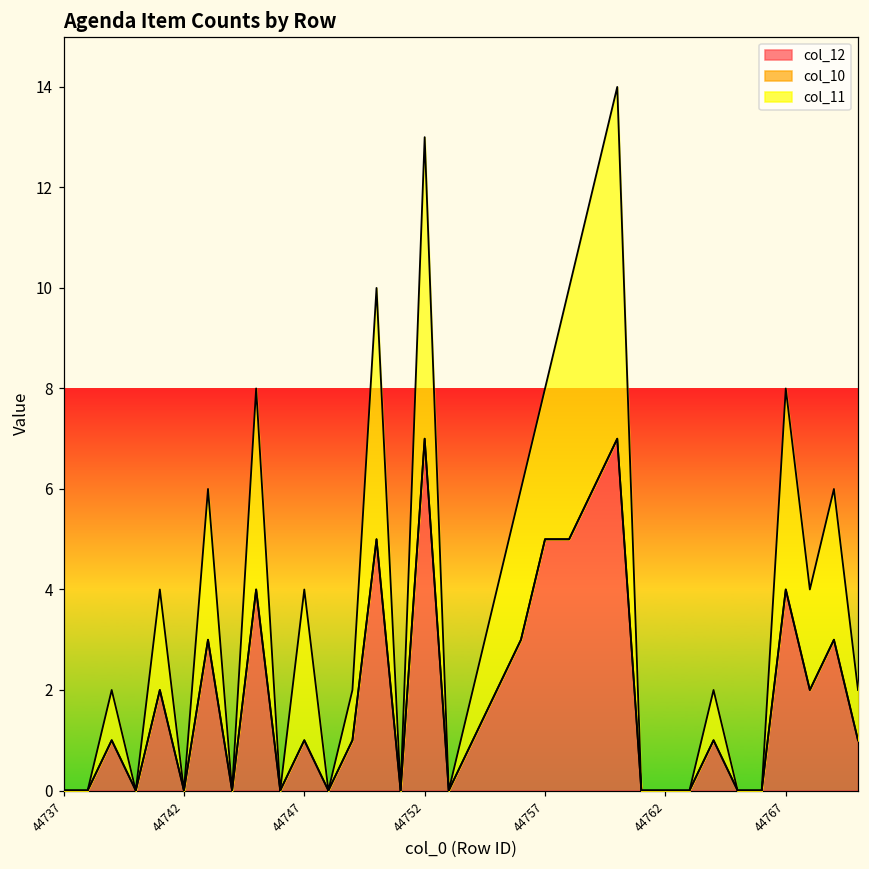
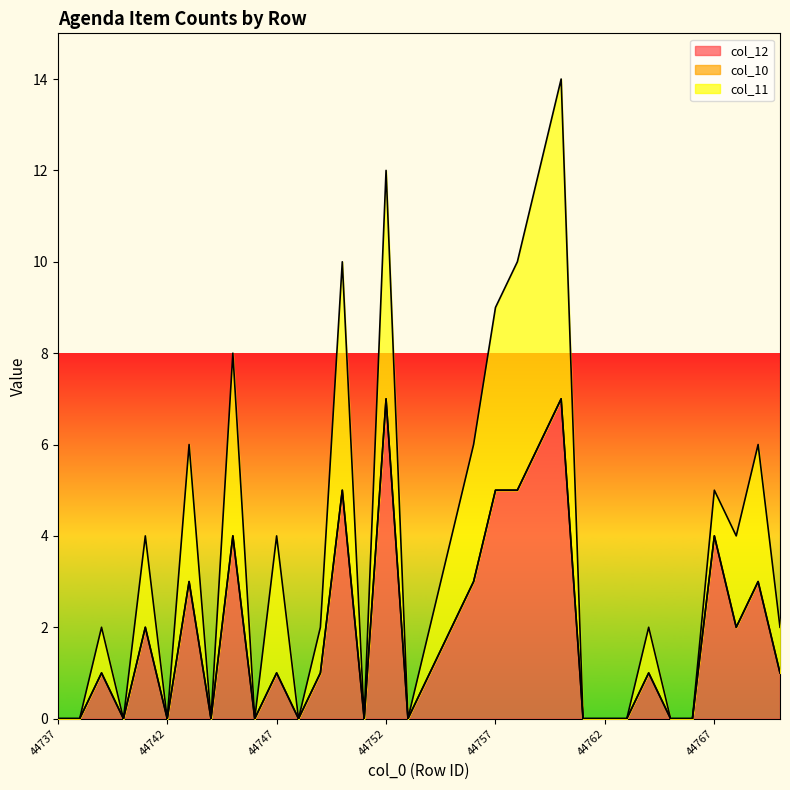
col_11, 44752: 6 -> 5
col_11, 44757: 3 -> 4
col_11, 44767: 4 -> 1
